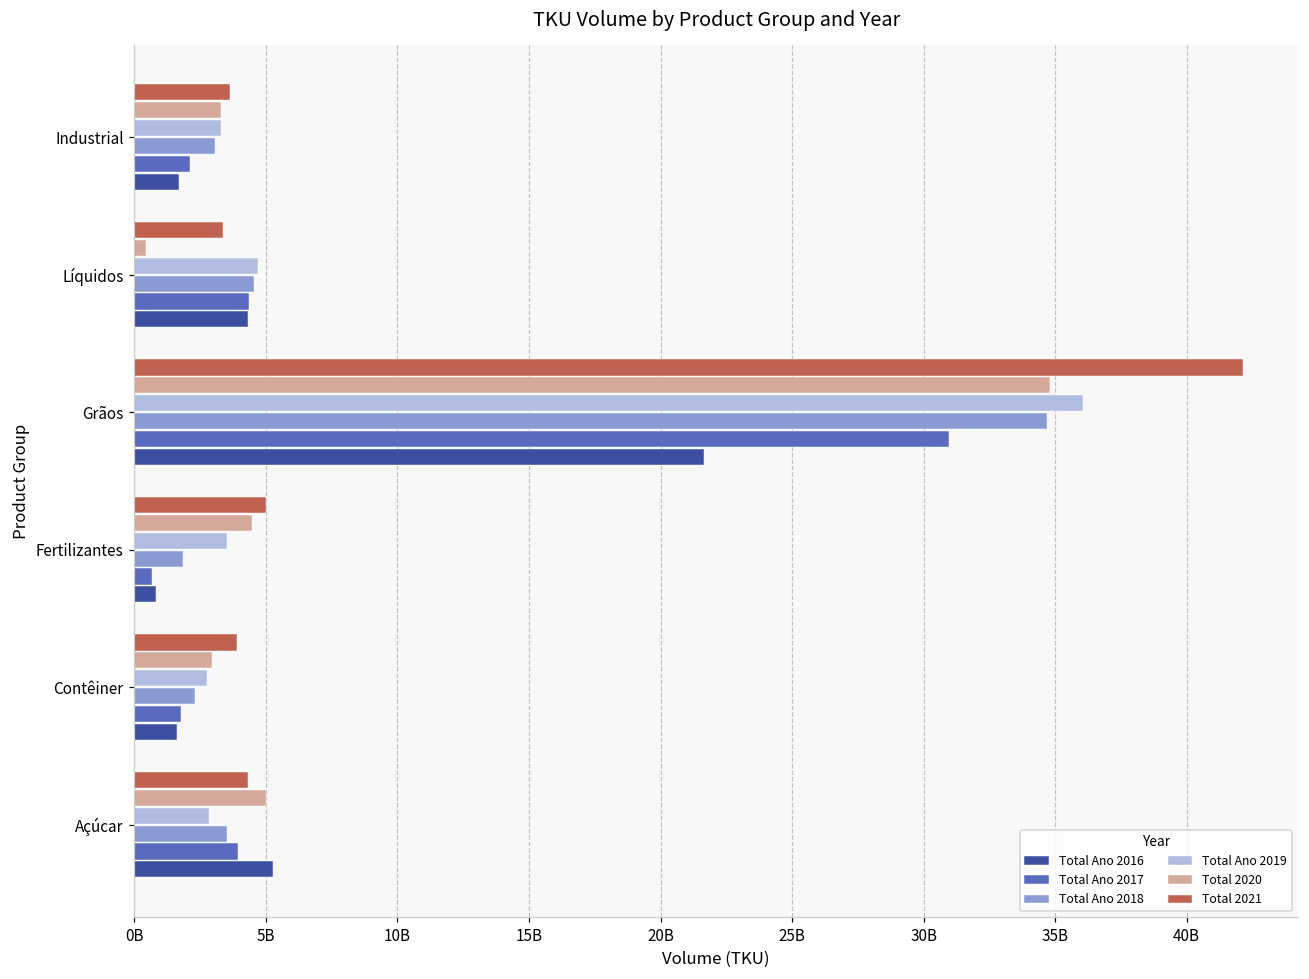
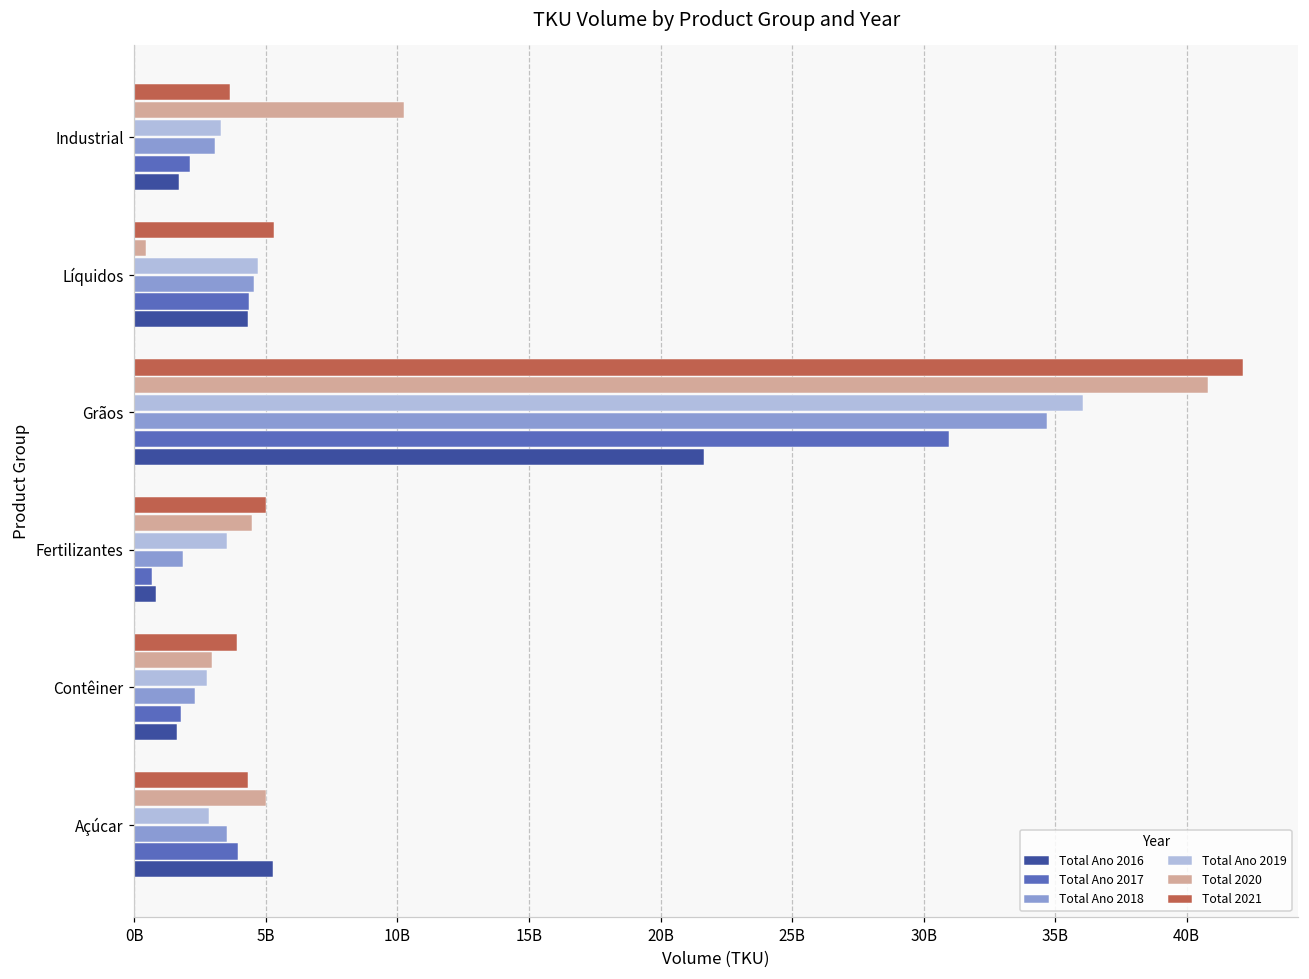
Total 2020, Industrial: 3300000000 -> 10200000000
Total 2021, Líquidos: 3400000000 -> 5300000000
Total 2020, Grãos: 34800000000 -> 40800000000
